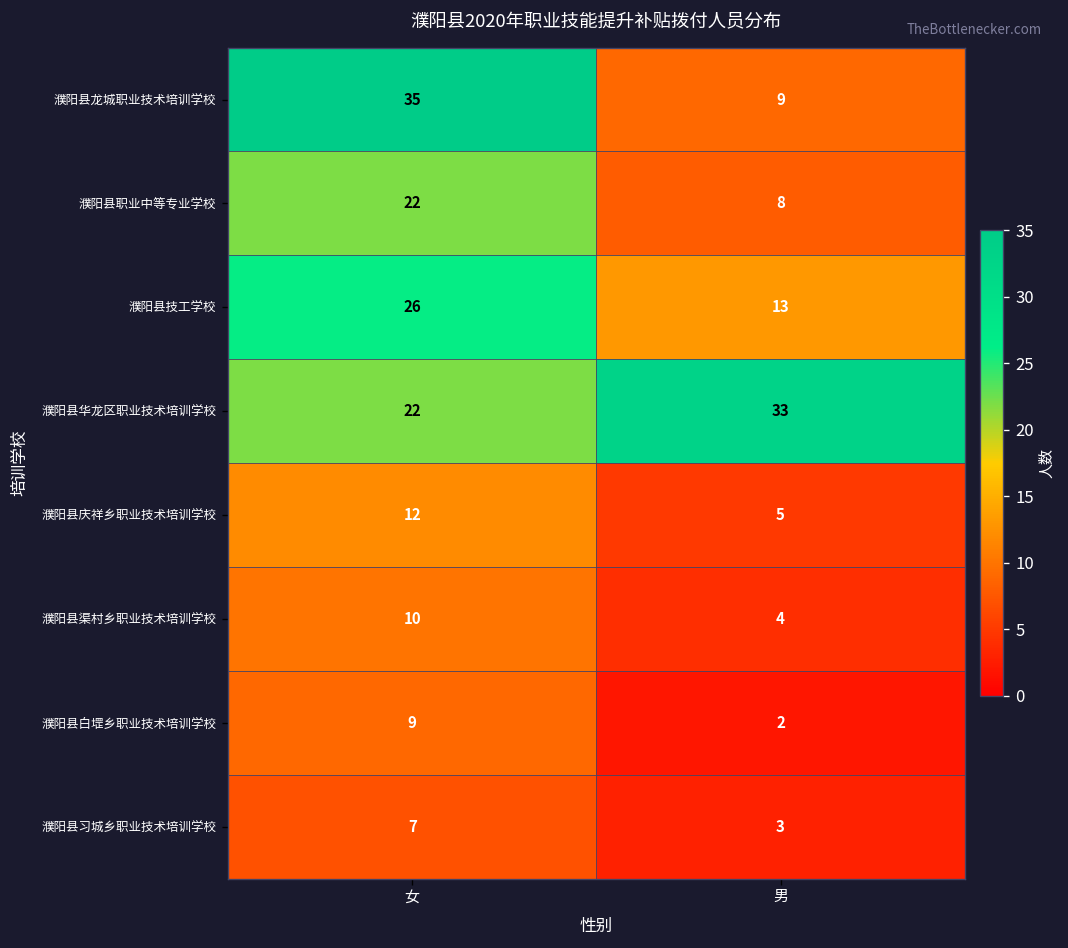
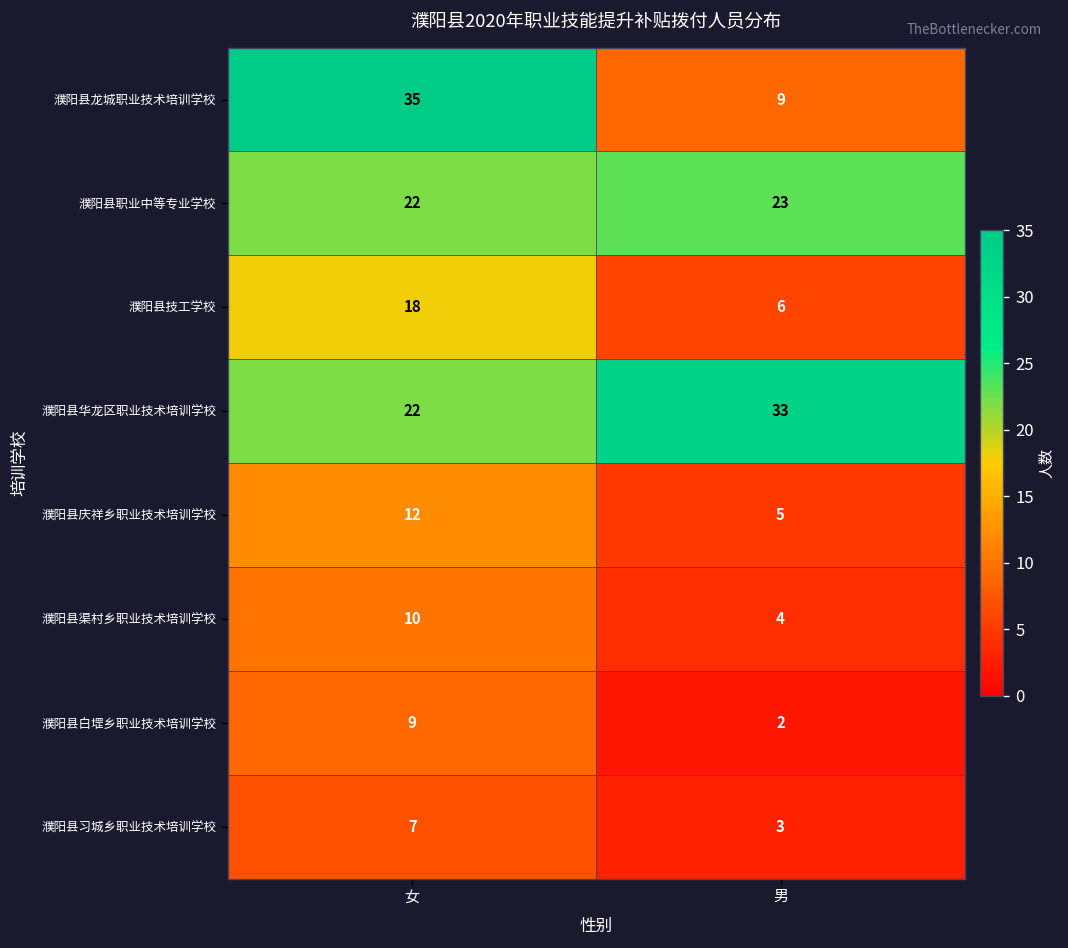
濮阳县职业中等专业学校, 男: 8 -> 23
濮阳县技工学校, 女: 26 -> 18
濮阳县技工学校, 男: 13 -> 6
